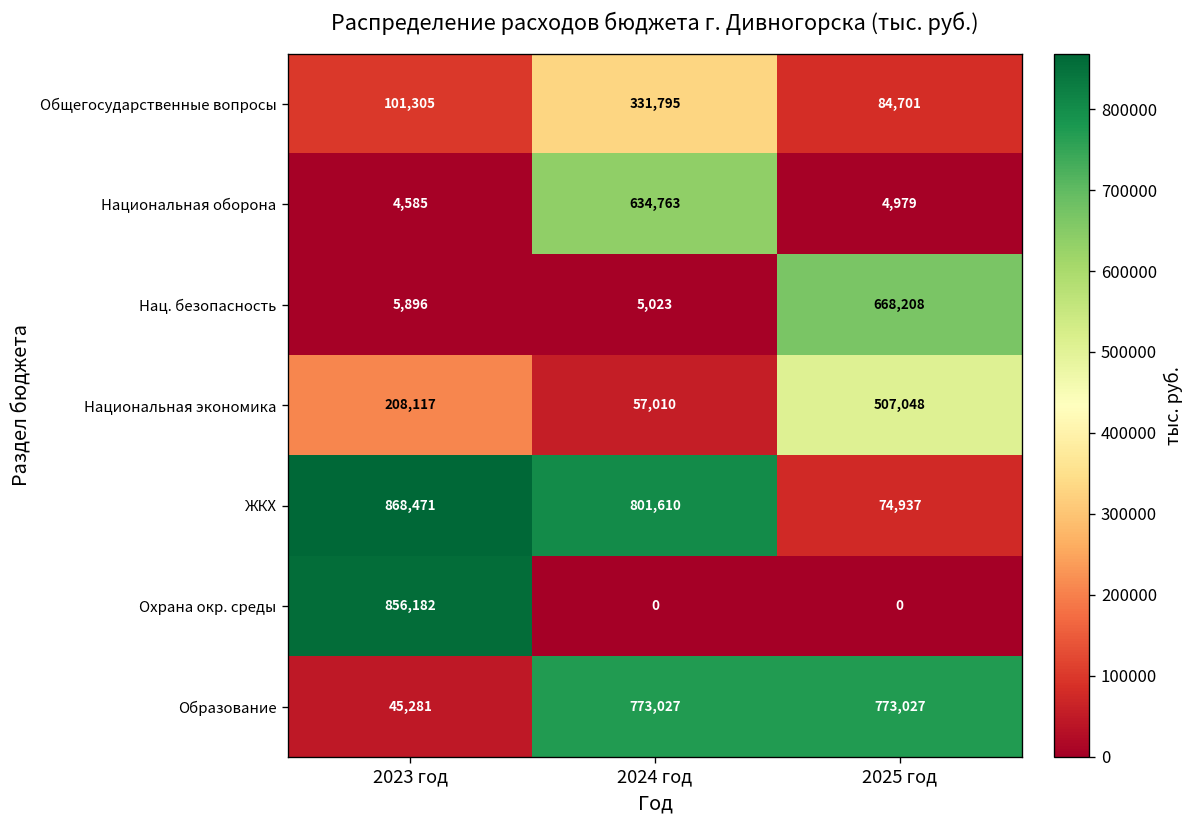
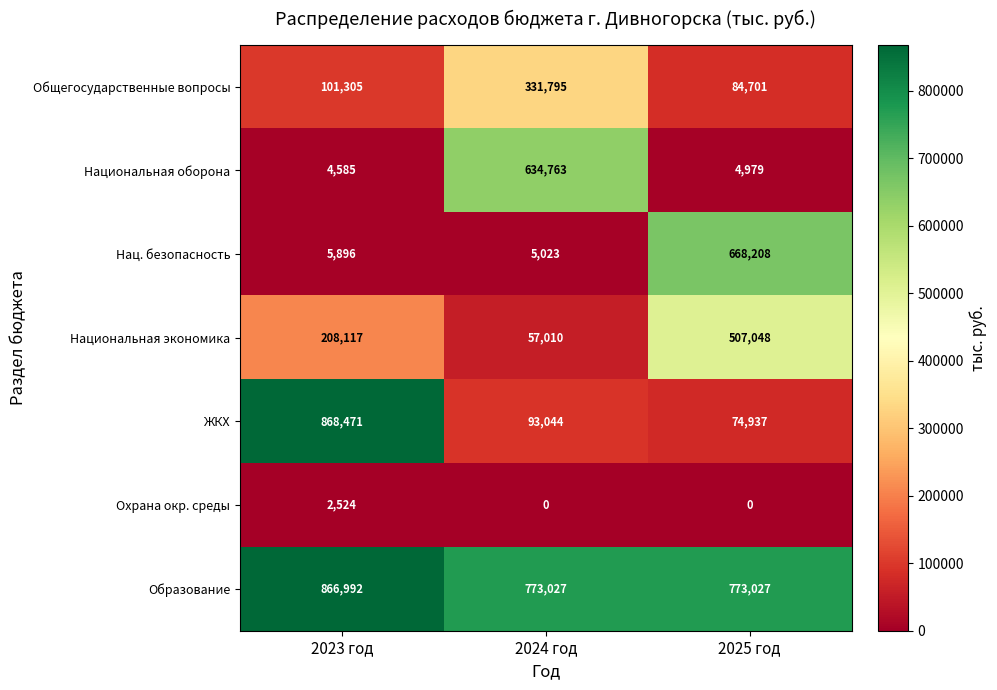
ЖКХ, 2024 год: 801,610 -> 93,044
Охрана окр. среды, 2023 год: 856,182 -> 2,524
Образование, 2023 год: 45,281 -> 866,992
